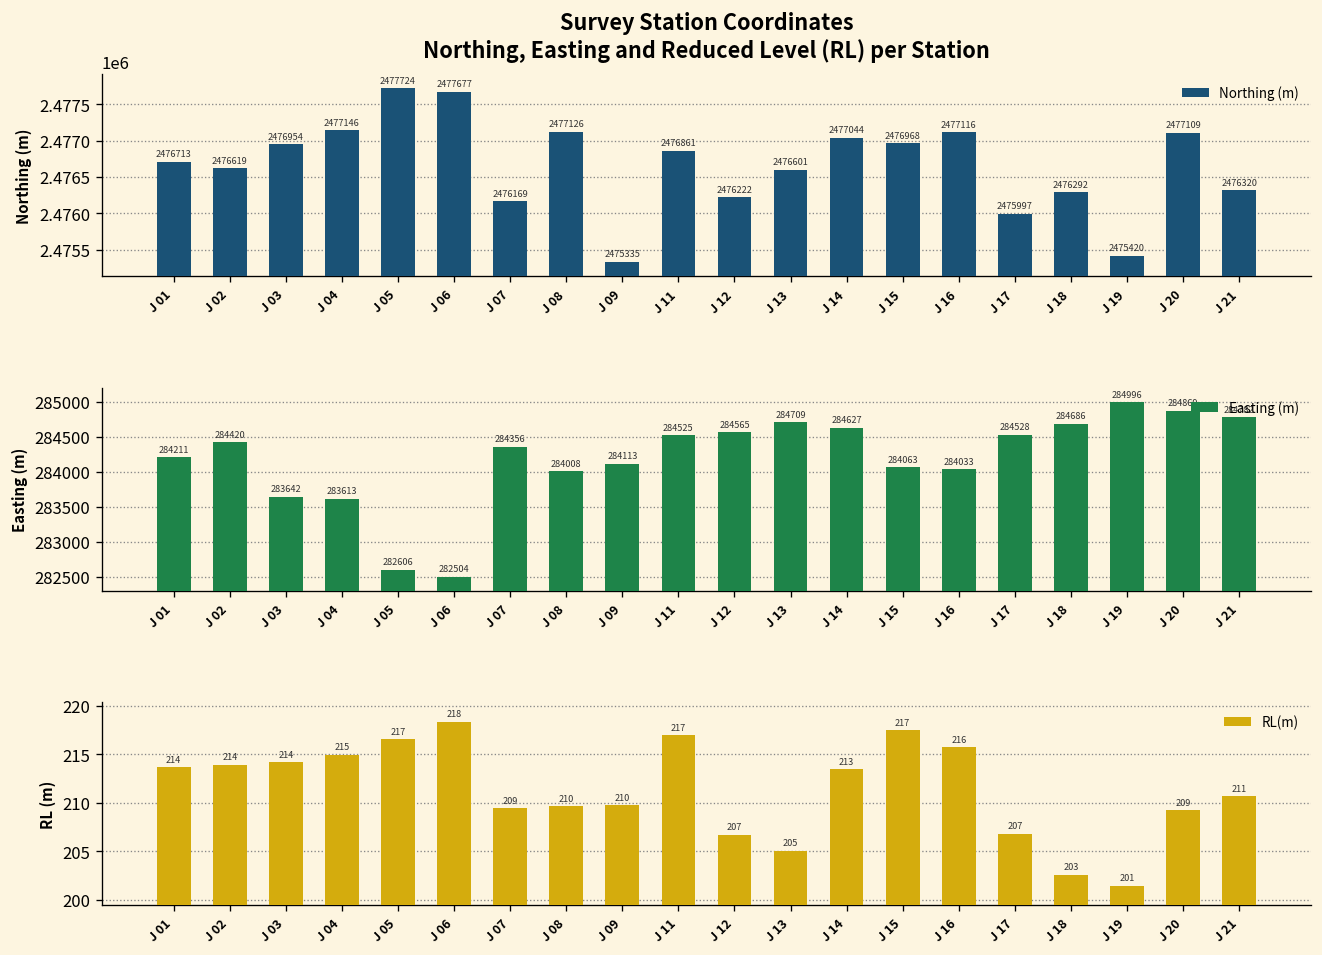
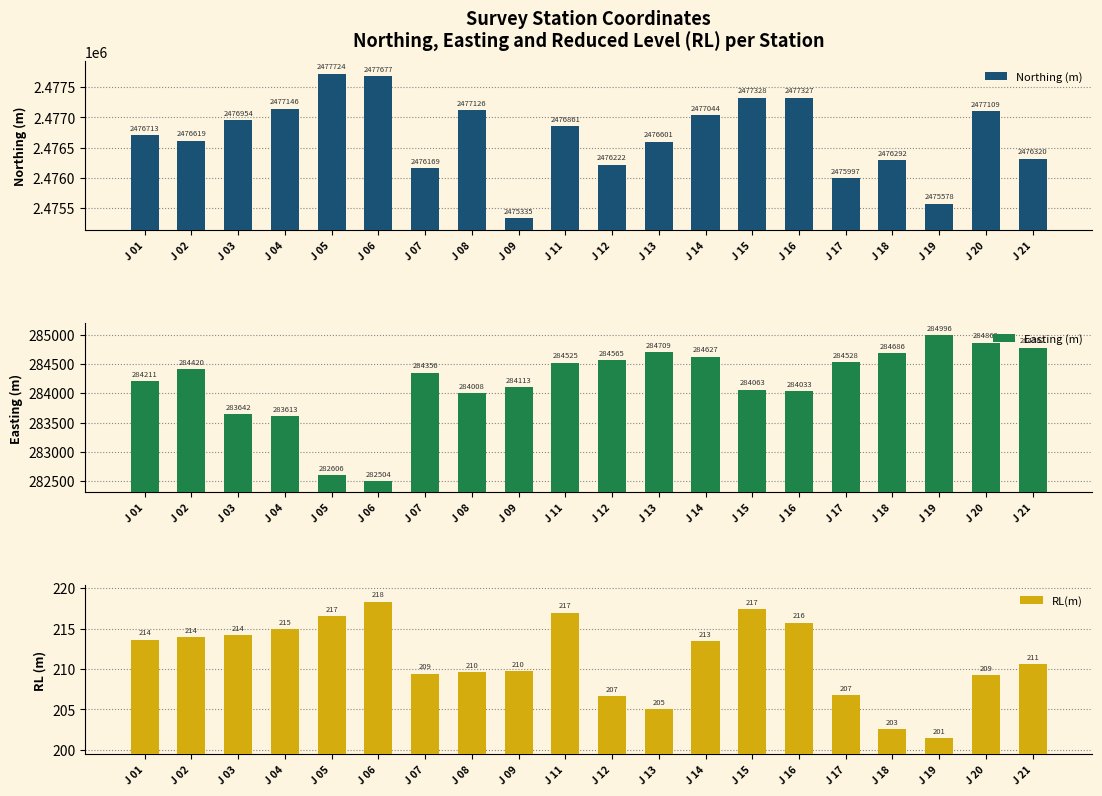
Survey Station Coordinates Northing, Easting and Reduced Level (RL) per Station, J 15: 2476968 -> 2477328
Survey Station Coordinates Northing, Easting and Reduced Level (RL) per Station, J 16: 2477116 -> 2477327
Survey Station Coordinates Northing, Easting and Reduced Level (RL) per Station, J 19: 2475420 -> 2475578
